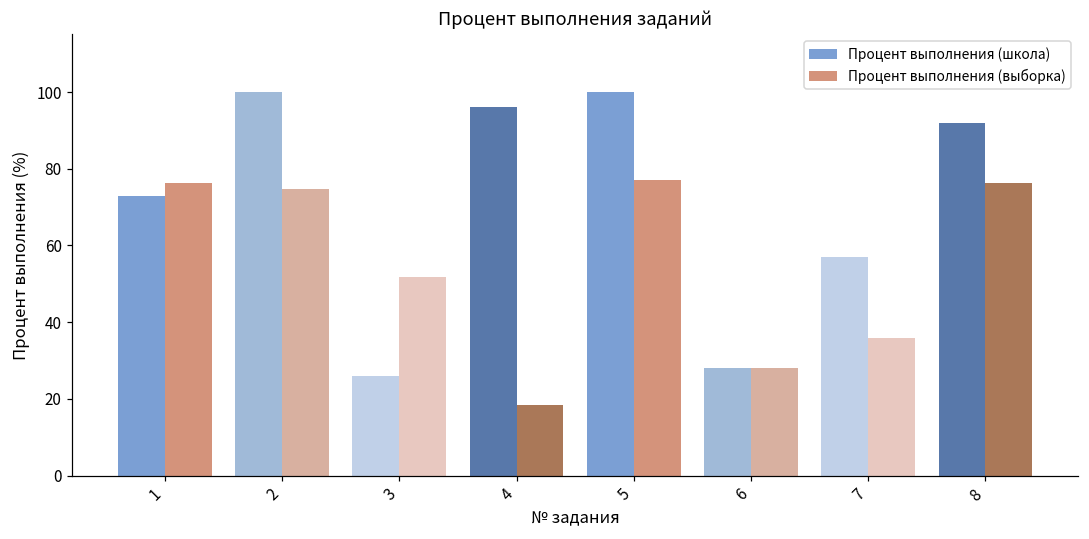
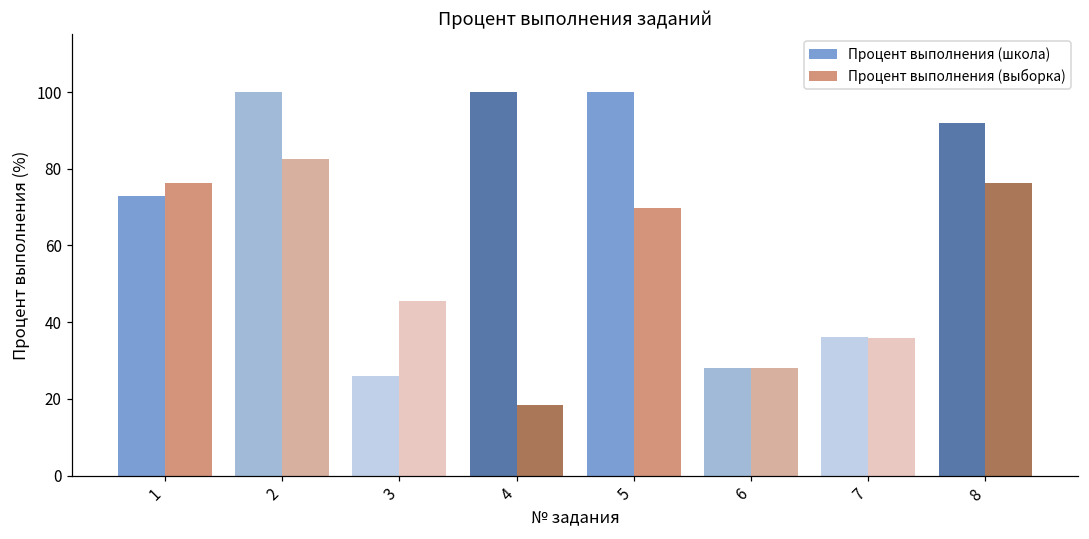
Процент выполнения (выборка), 2: 75 -> 82
Процент выполнения (выборка), 3: 52 -> 45
Процент выполнения (школа), 4: 96 -> 100
Процент выполнения (выборка), 5: 77 -> 70
Процент выполнения (школа), 7: 57 -> 36
